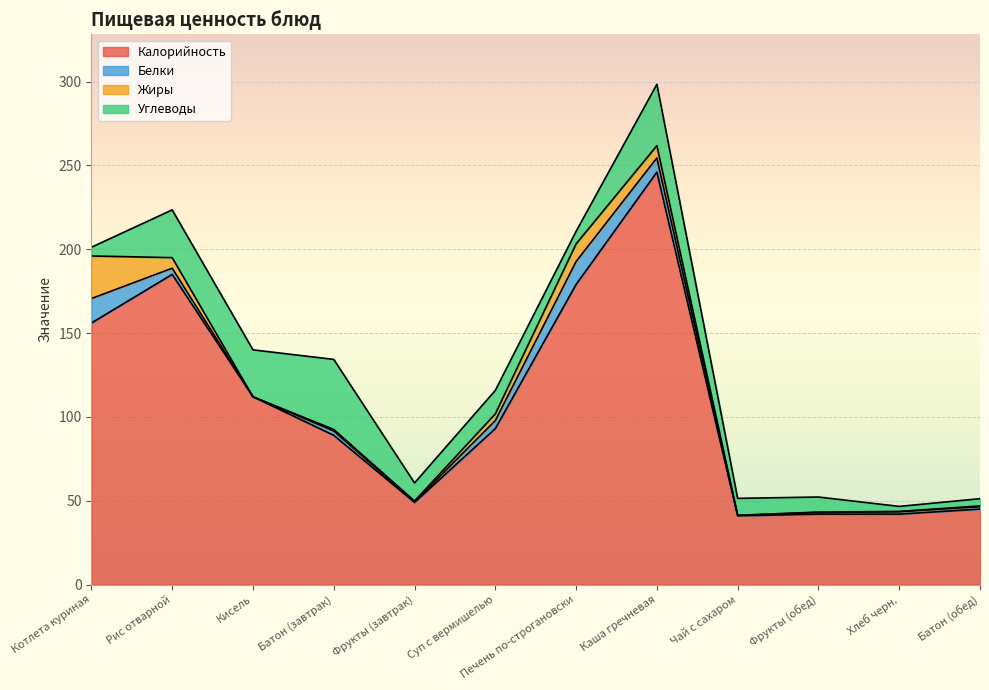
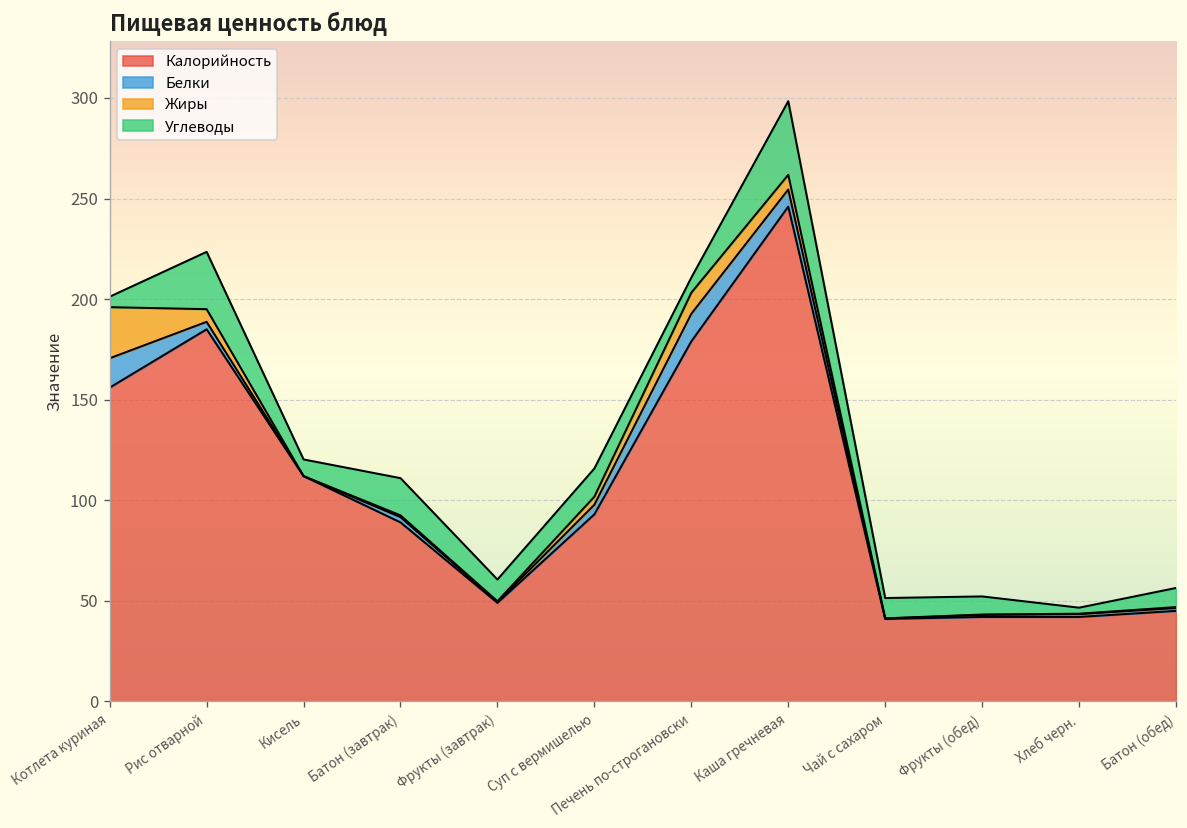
Углеводы, Кисель: 28 -> 8
Углеводы, Батон (завтрак): 42 -> 19
Углеводы, Батон (обед): 4 -> 10
